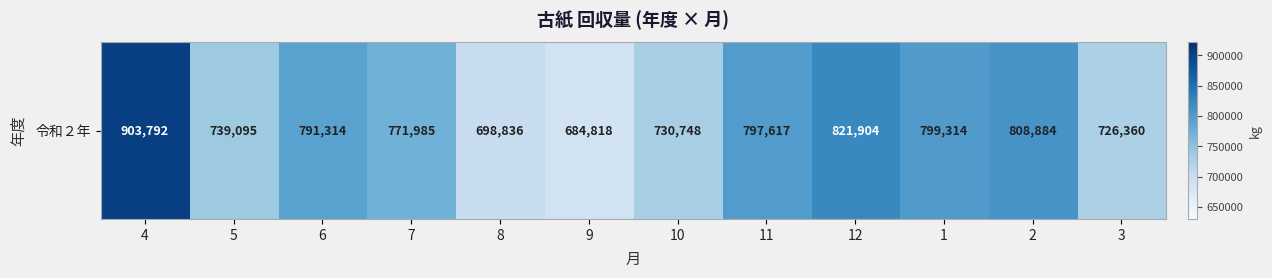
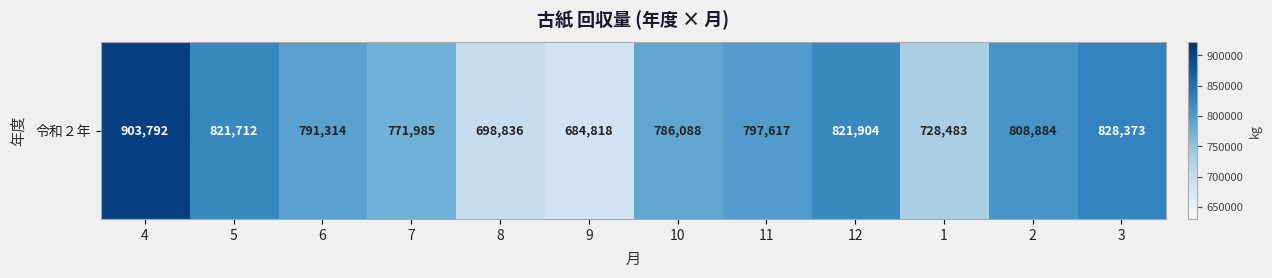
令和２年, 5: 739,095 -> 821,712
令和２年, 10: 730,748 -> 786,088
令和２年, 1: 799,314 -> 728,483
令和２年, 3: 726,360 -> 828,373
